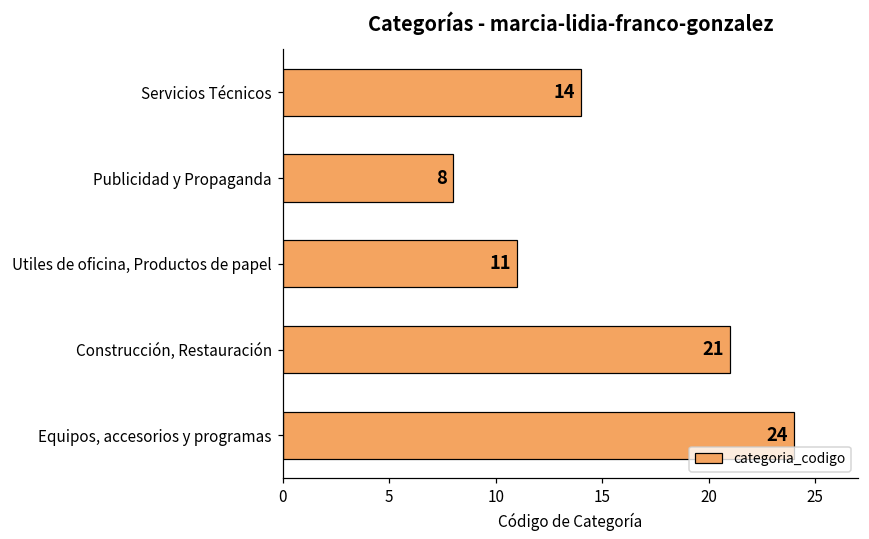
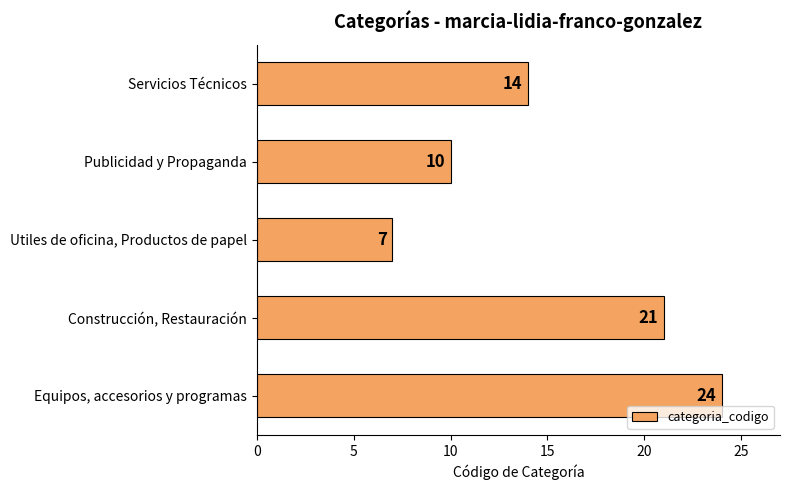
Publicidad y Propaganda: 8 -> 10
Utiles de oficina, Productos de papel: 11 -> 7
